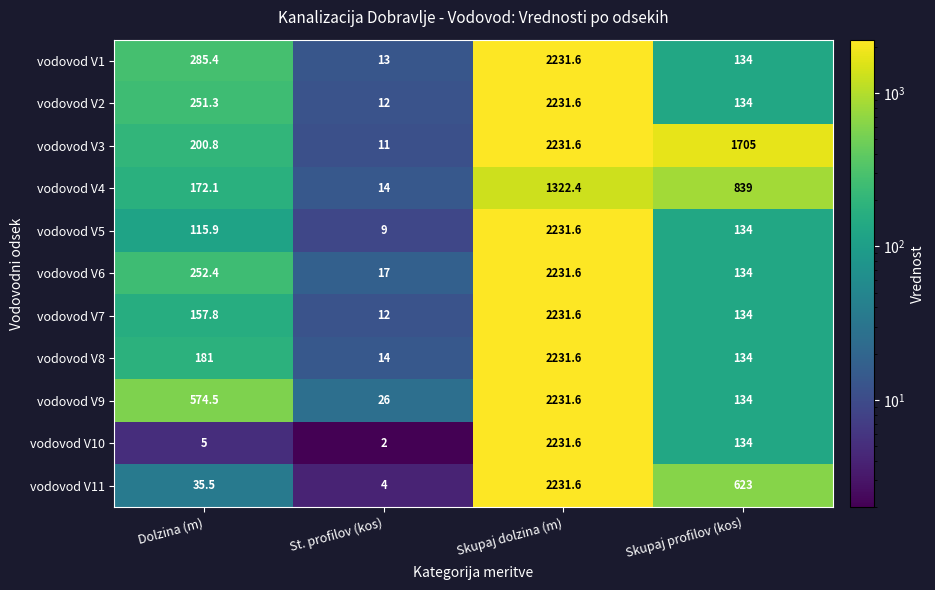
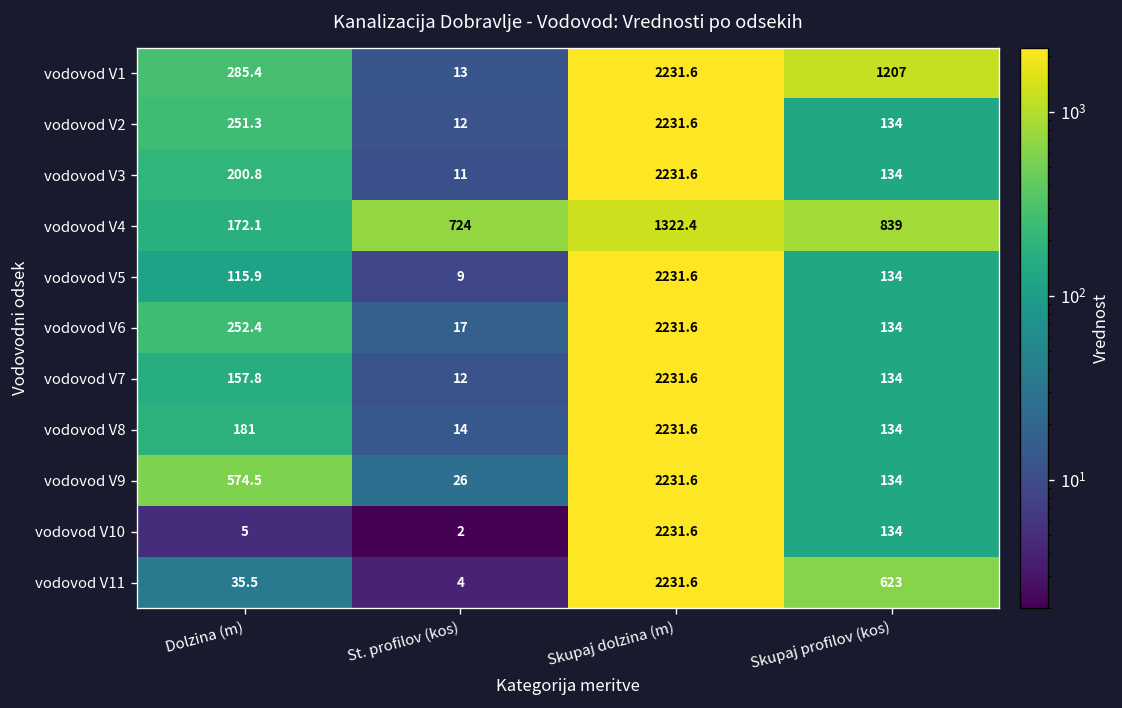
vodovod V1, Skupaj profilov (kos): 134 -> 1207
vodovod V3, Skupaj profilov (kos): 1705 -> 134
vodovod V4, St. profilov (kos): 14 -> 724
